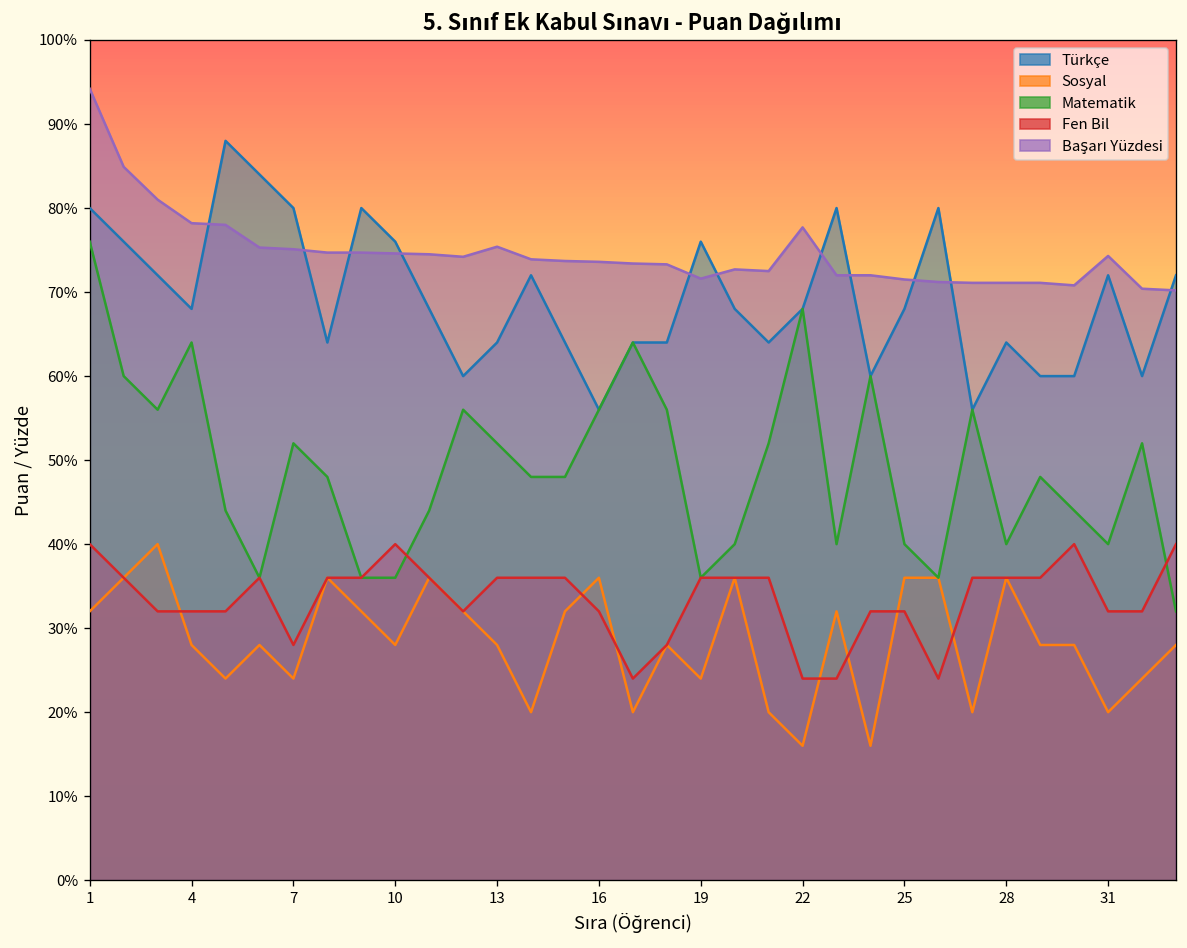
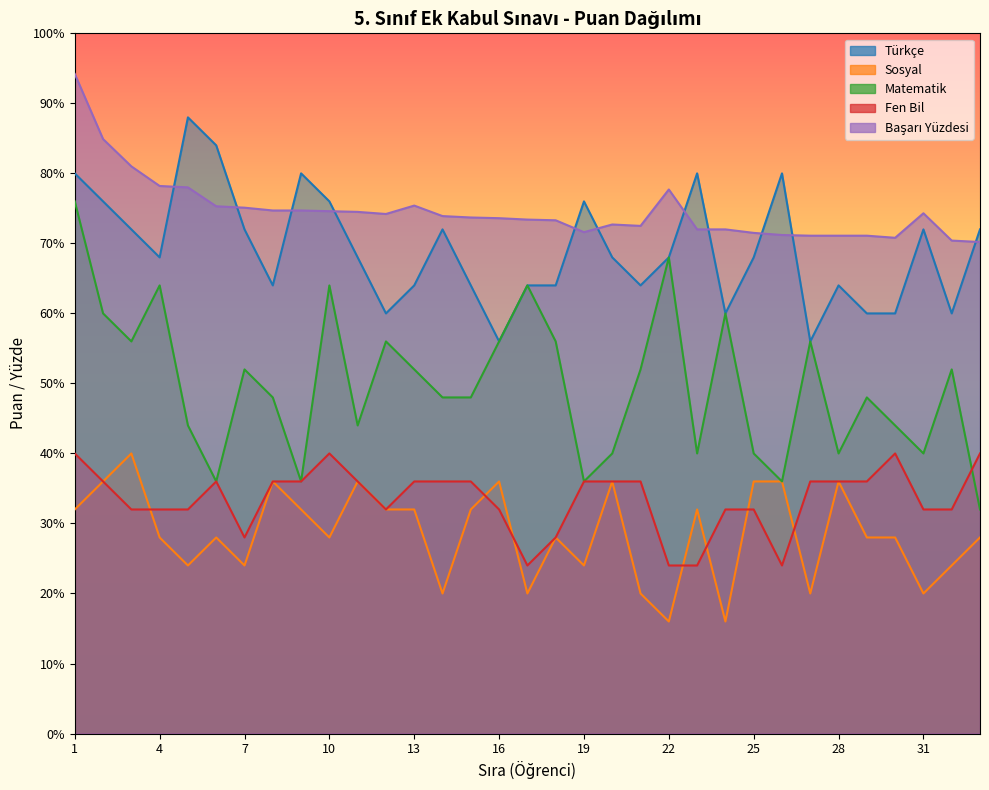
Türkçe, 7: 80% -> 72%
Matematik, 10: 36% -> 64%
Sosyal, 13: 28% -> 32%
